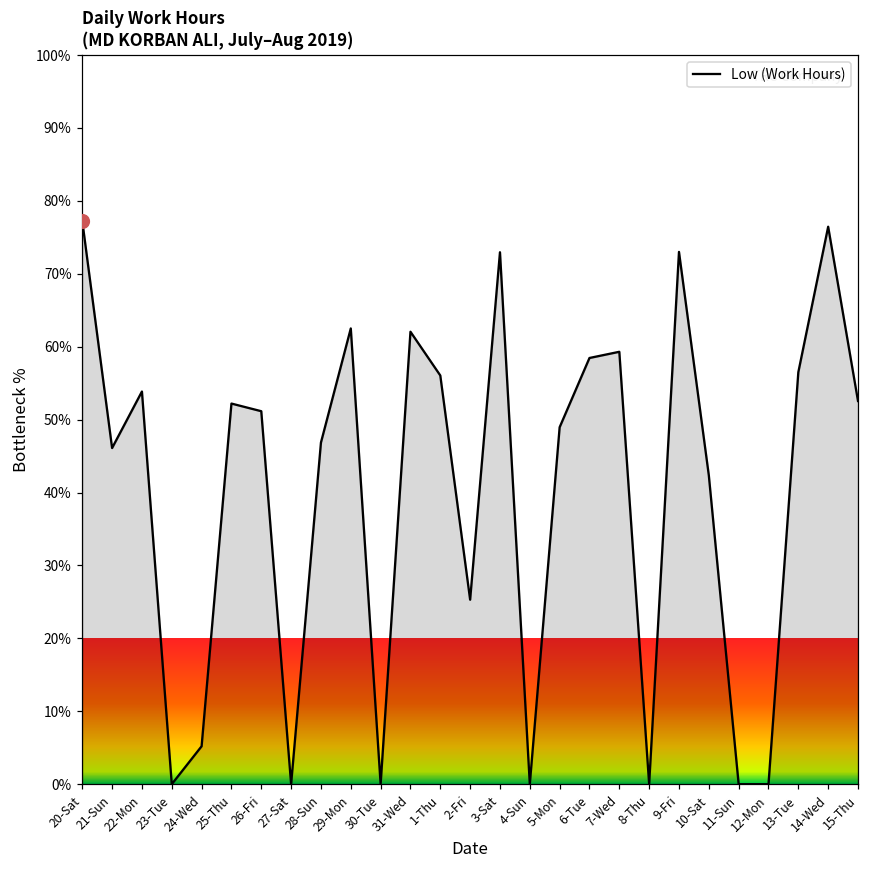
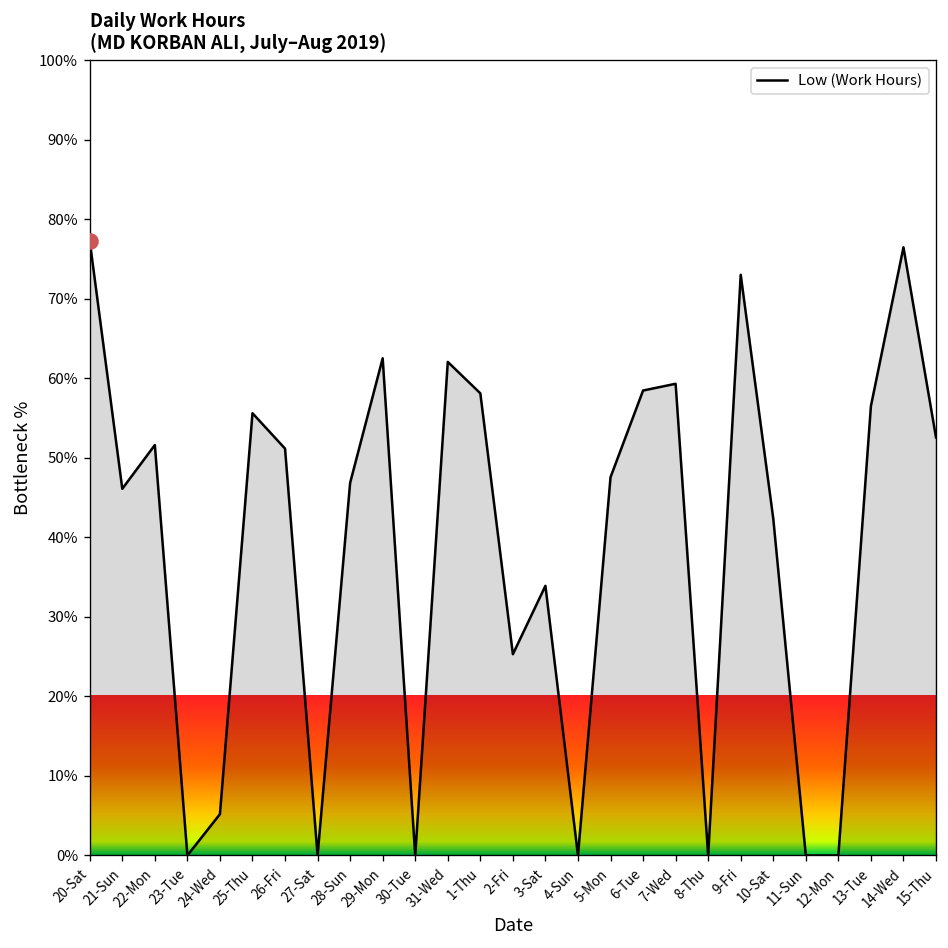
Low (Work Hours), 22-Mon: 54% -> 52%
Low (Work Hours), 25-Thu: 52% -> 56%
Low (Work Hours), 1-Thu: 56% -> 58%
Low (Work Hours), 3-Sat: 73% -> 34%
Low (Work Hours), 5-Mon: 49% -> 48%
